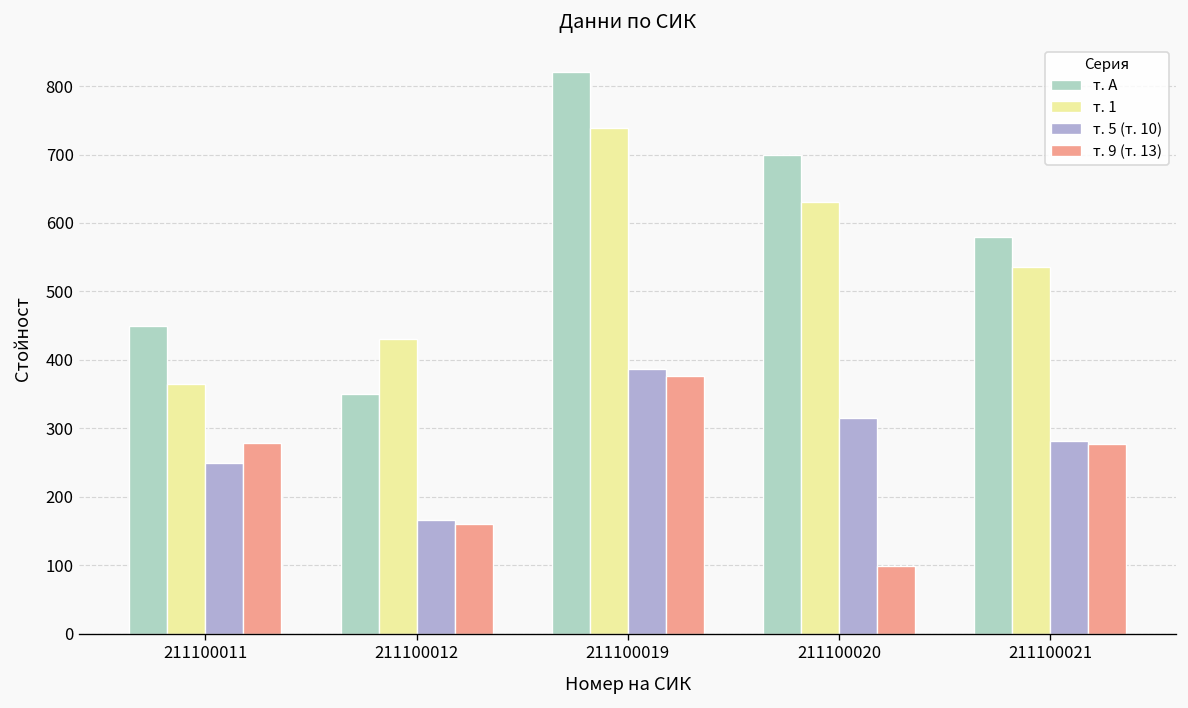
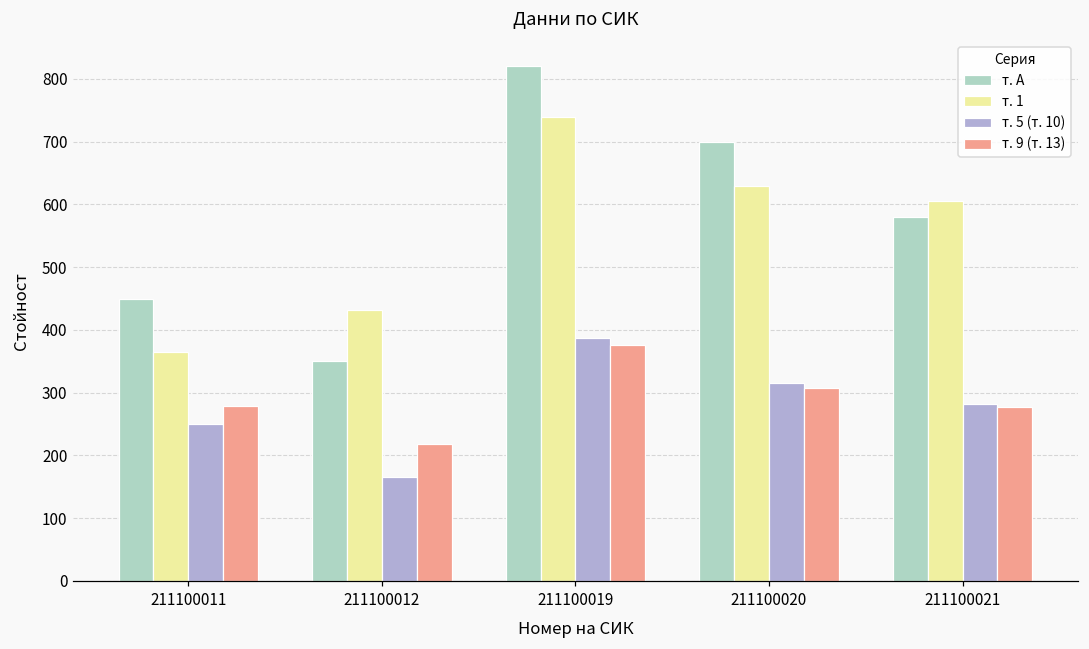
т. 9 (т. 13), 211100012: 160 -> 220
т. 9 (т. 13), 211100020: 100 -> 310
т. 1, 211100021: 540 -> 610
